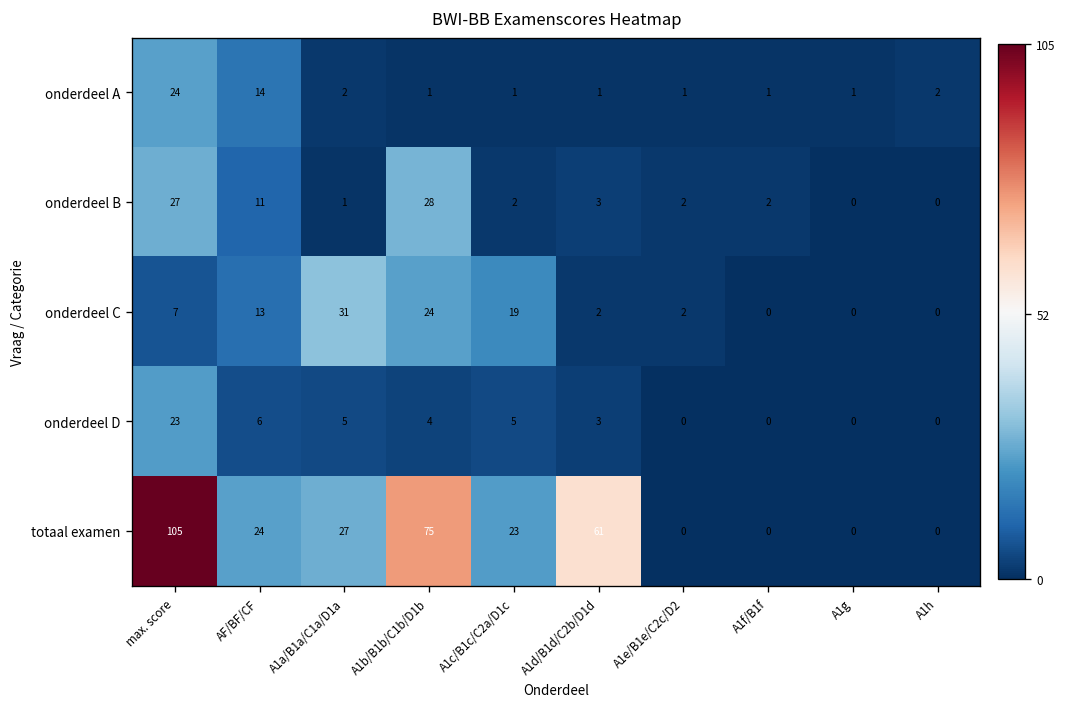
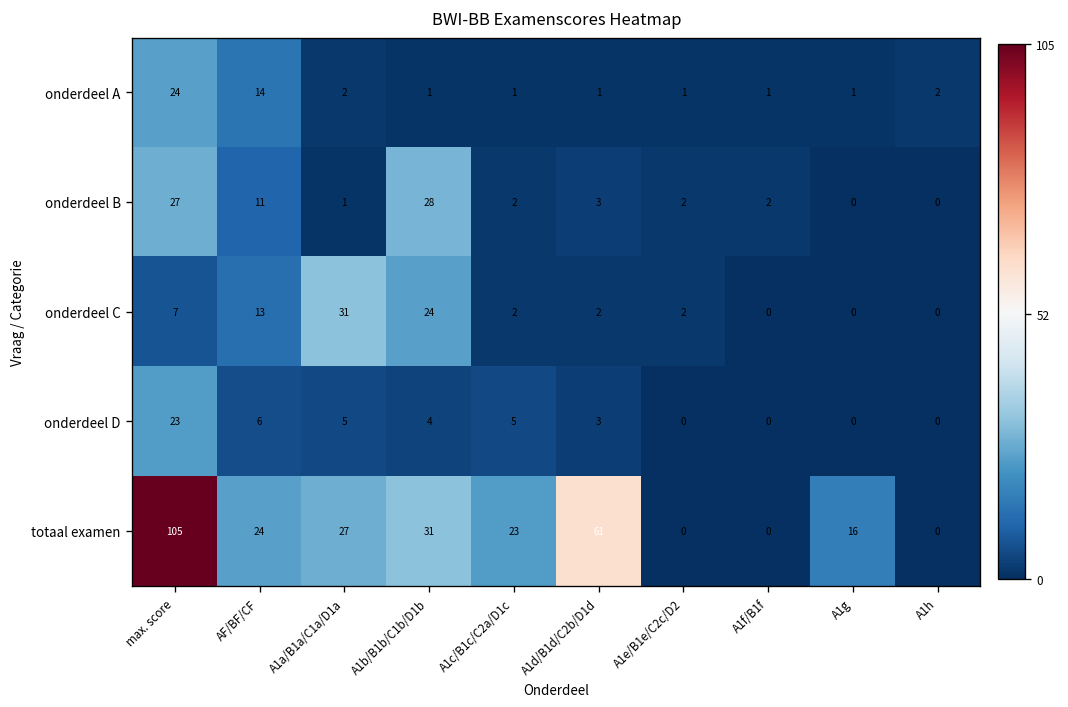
onderdeel C, A1c/B1c/C2a/D1c: 19 -> 2
totaal examen, A1b/B1b/C1b/D1b: 75 -> 31
totaal examen, A1g: 0 -> 16
